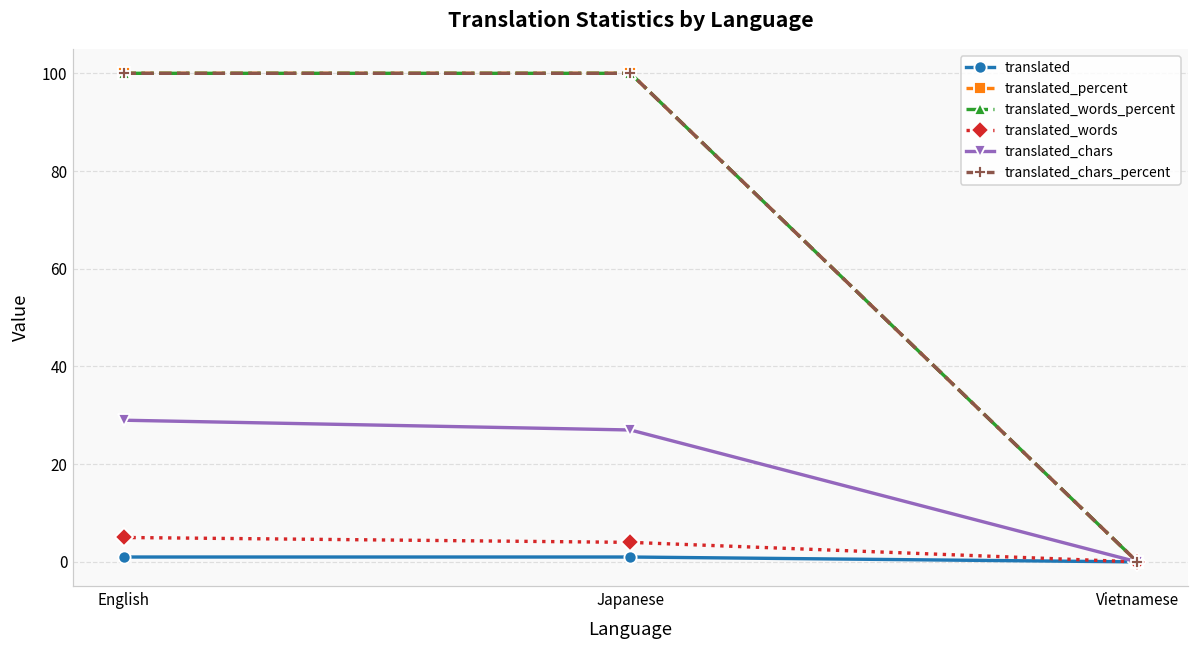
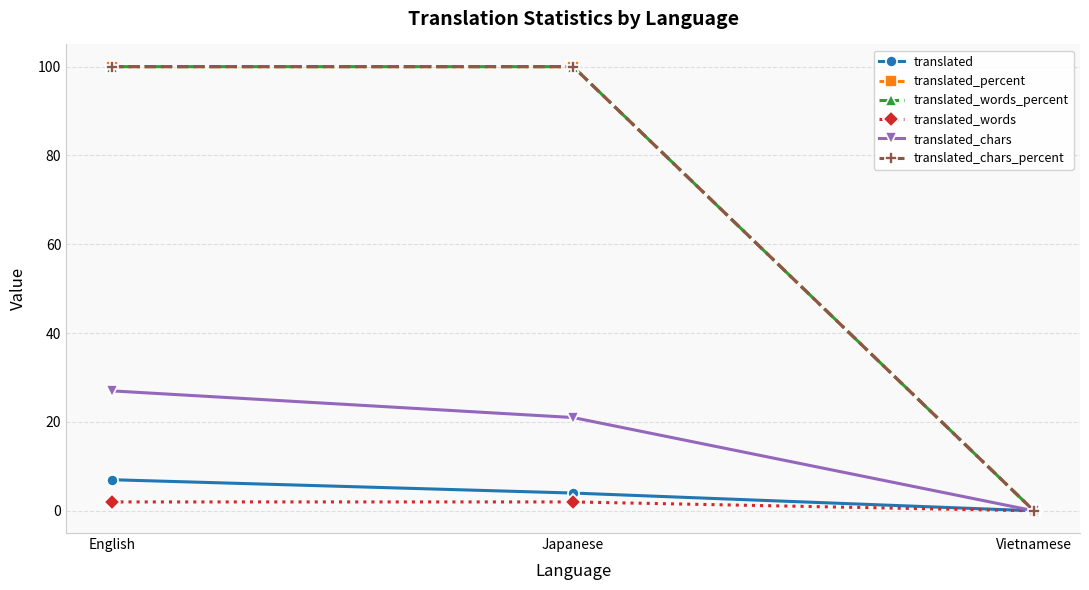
translated, English: 1 -> 7
translated_words, English: 5 -> 2
translated_chars, English: 29 -> 27
translated, Japanese: 1 -> 4
translated_words, Japanese: 4 -> 2
translated_chars, Japanese: 27 -> 21
